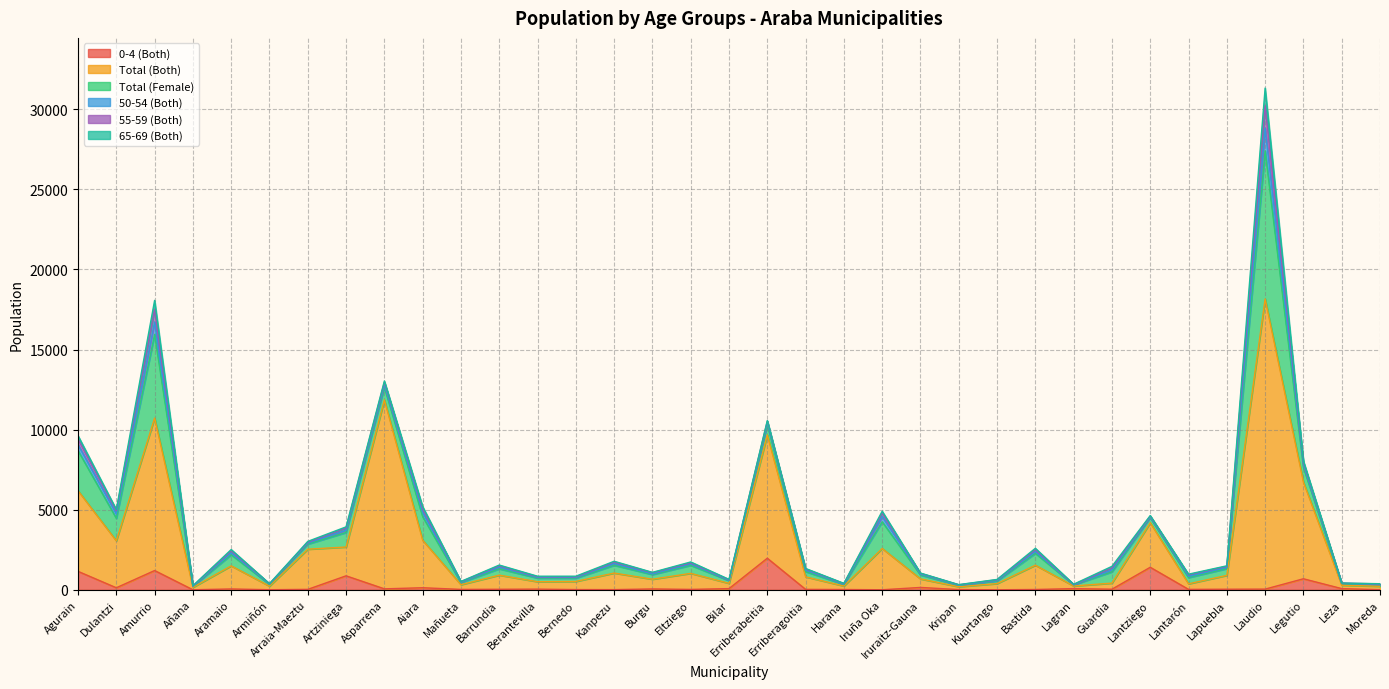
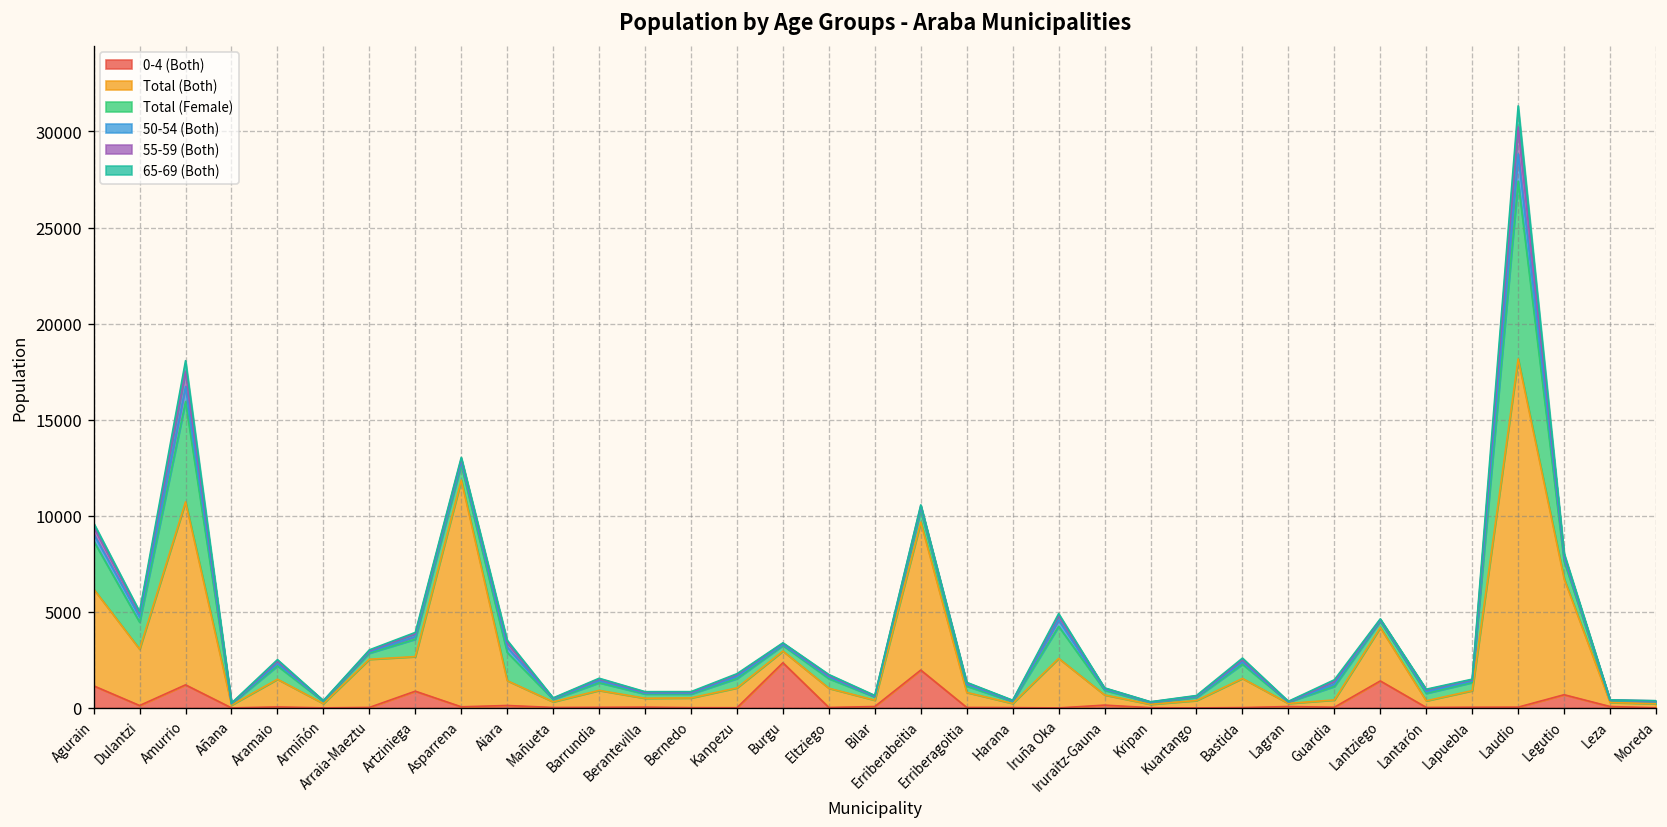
Total (Both), Aiara: 3000 -> 1300
0-4 (Both), Burgu: 100 -> 2400
